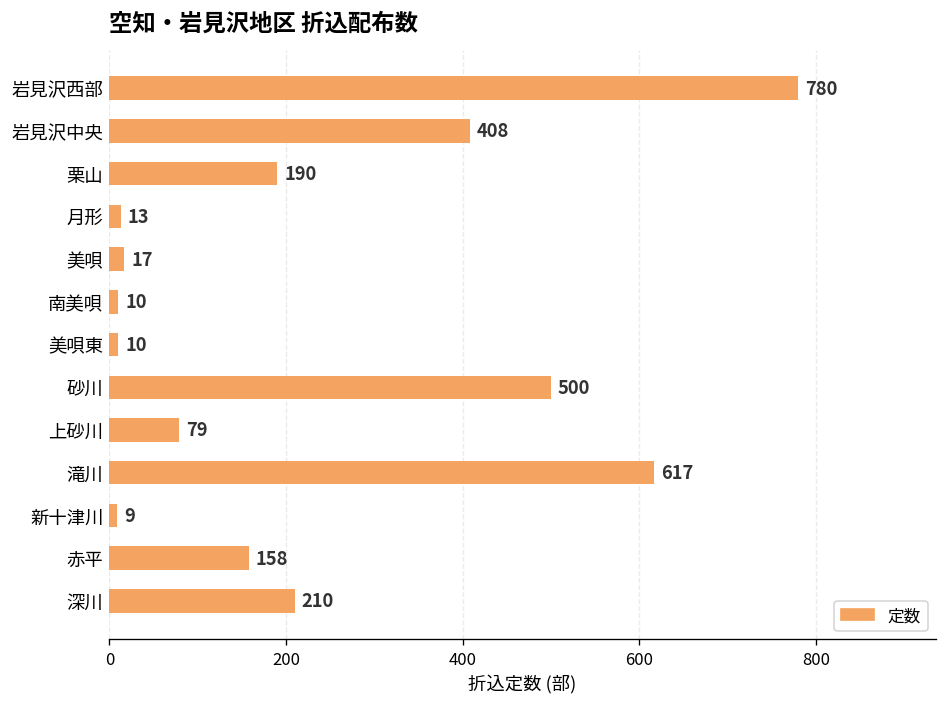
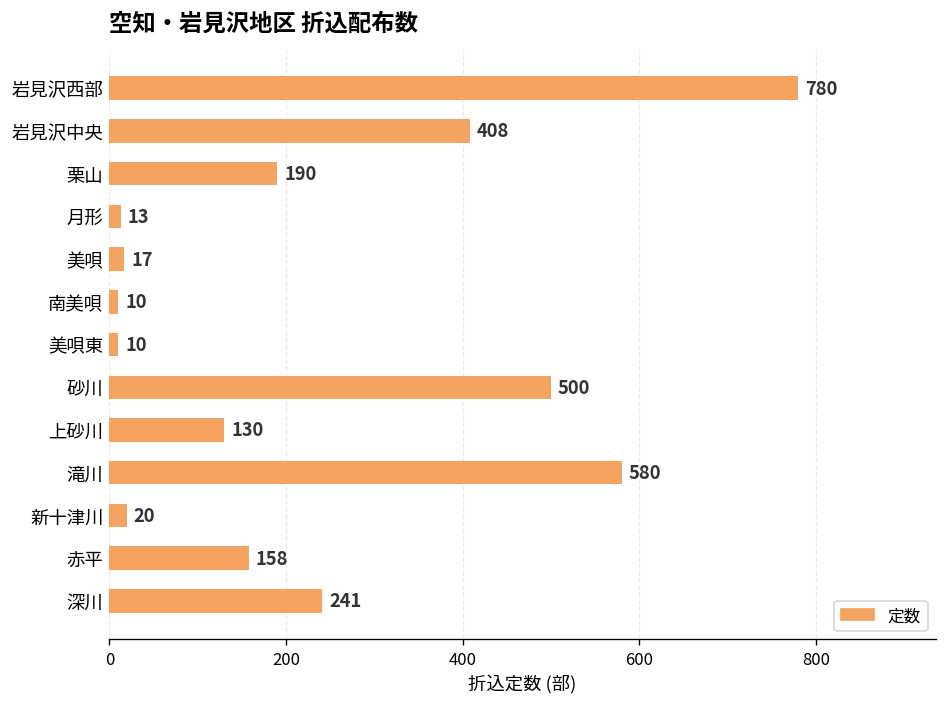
上砂川: 79 -> 130
滝川: 617 -> 580
新十津川: 9 -> 20
深川: 210 -> 241
